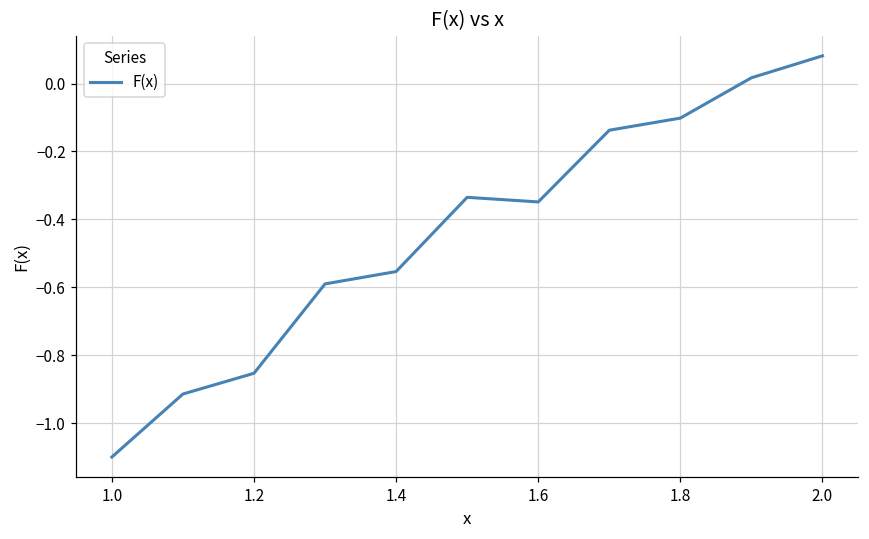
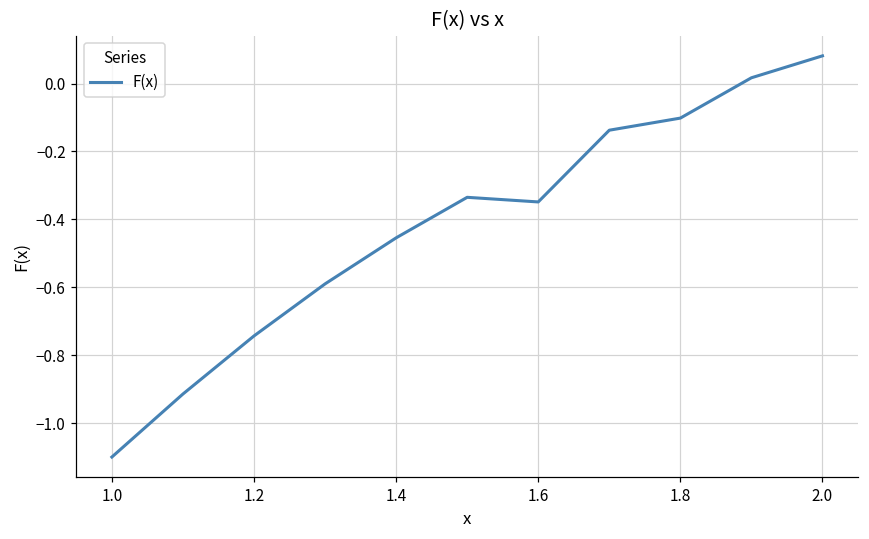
1.2: -0.85 -> -0.74
1.4: -0.55 -> -0.45
